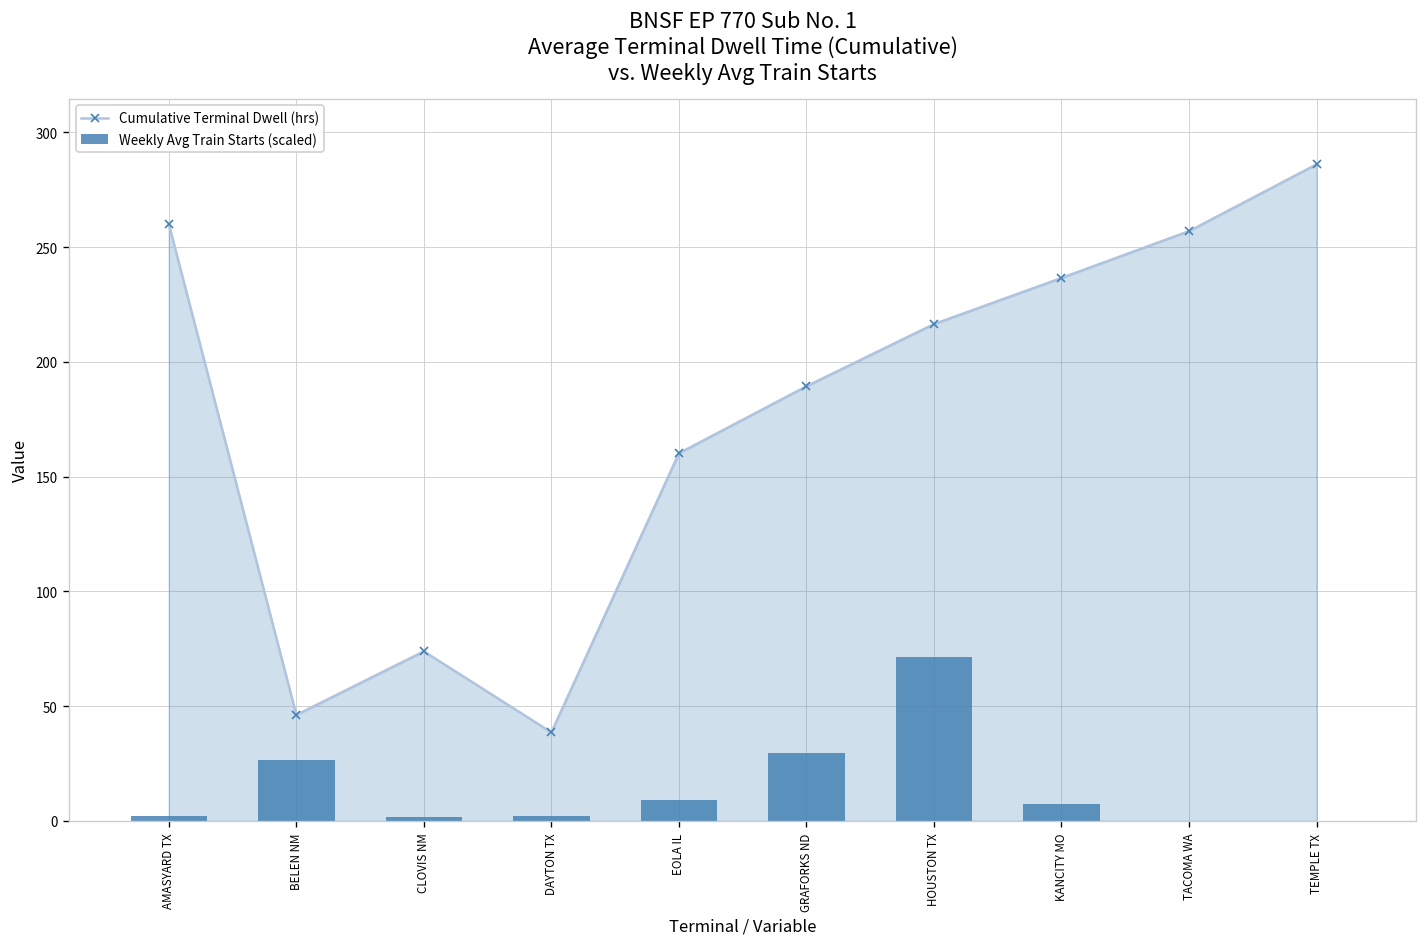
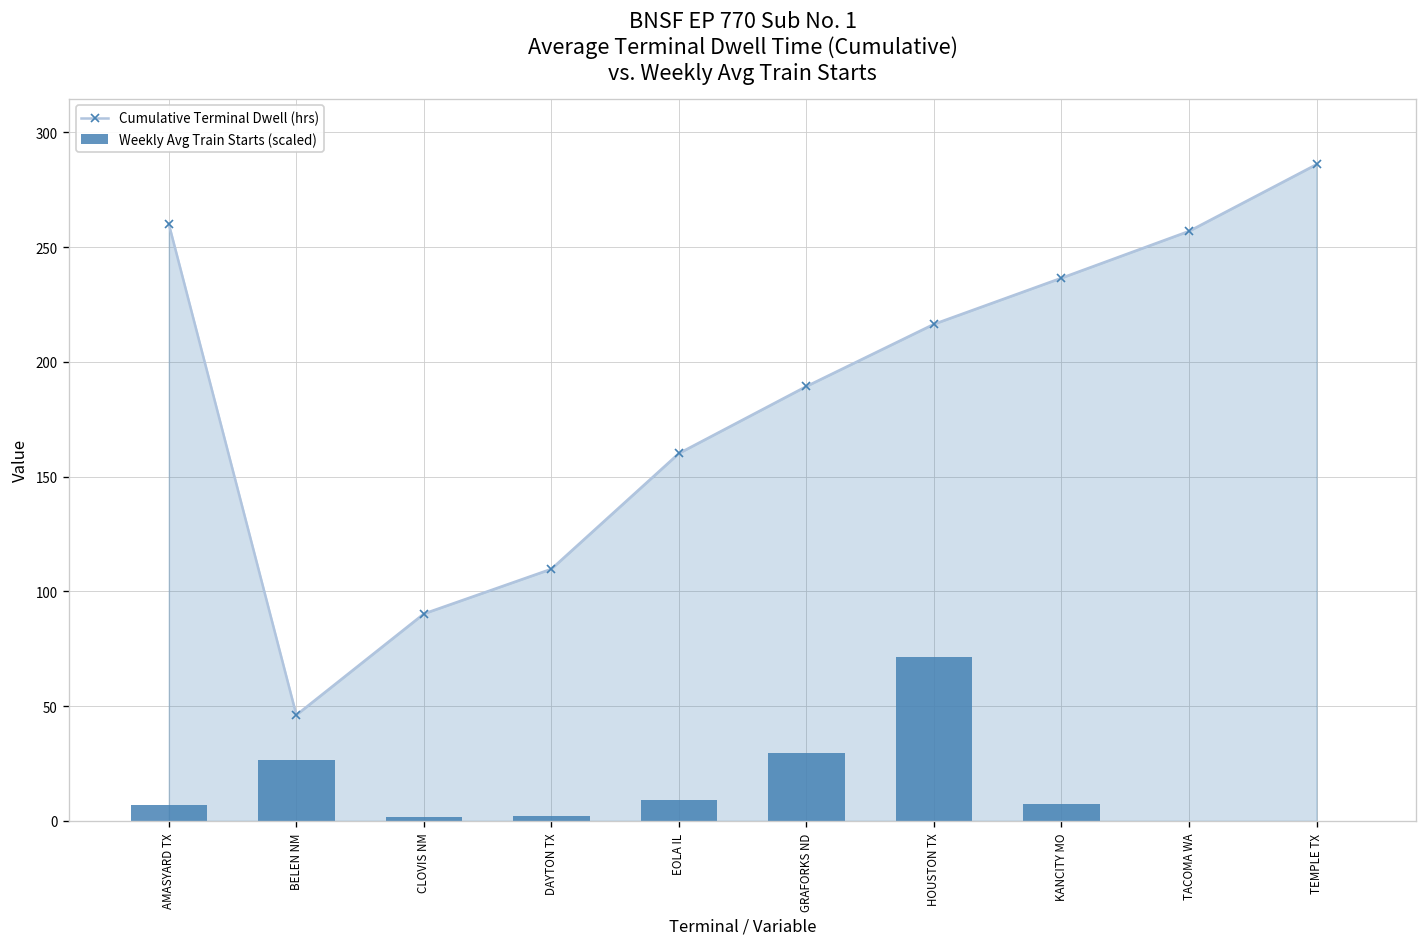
Weekly Avg Train Starts (scaled), AMASYARD TX: 2 -> 7
Cumulative Terminal Dwell (hrs), CLOVIS NM: 74 -> 90
Cumulative Terminal Dwell (hrs), DAYTON TX: 39 -> 110
